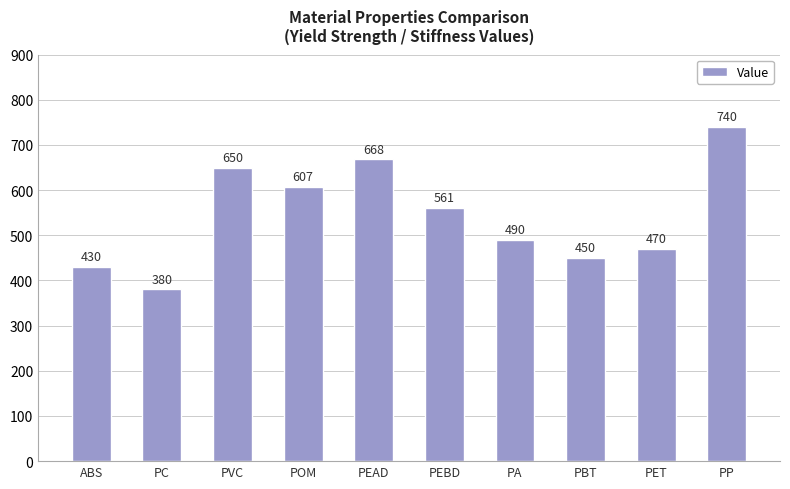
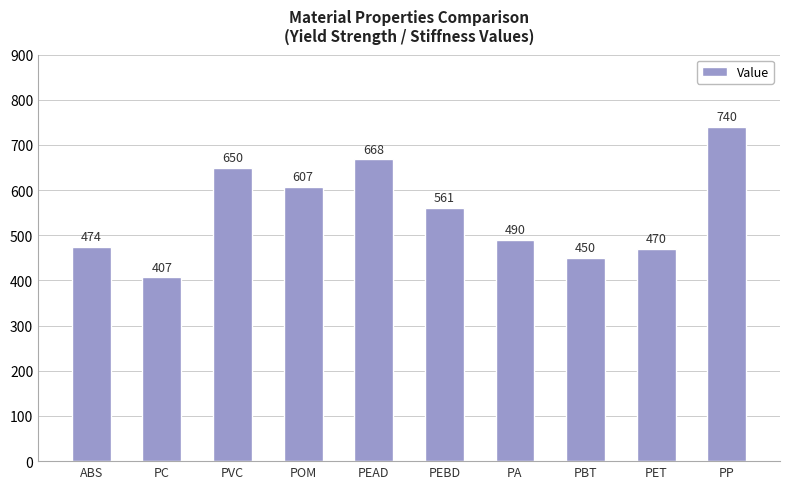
ABS: 430 -> 474
PC: 380 -> 407
